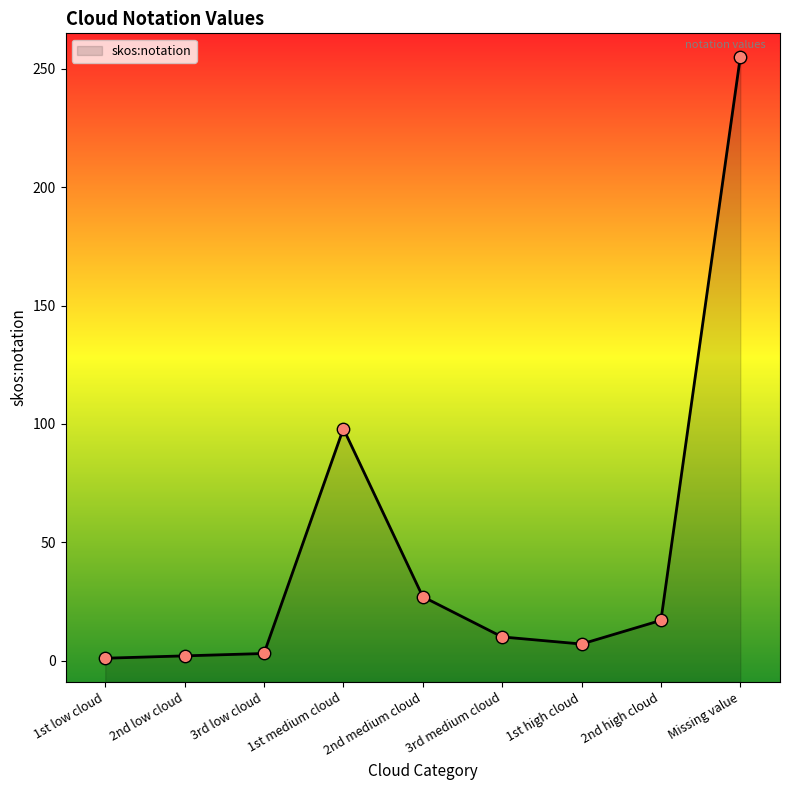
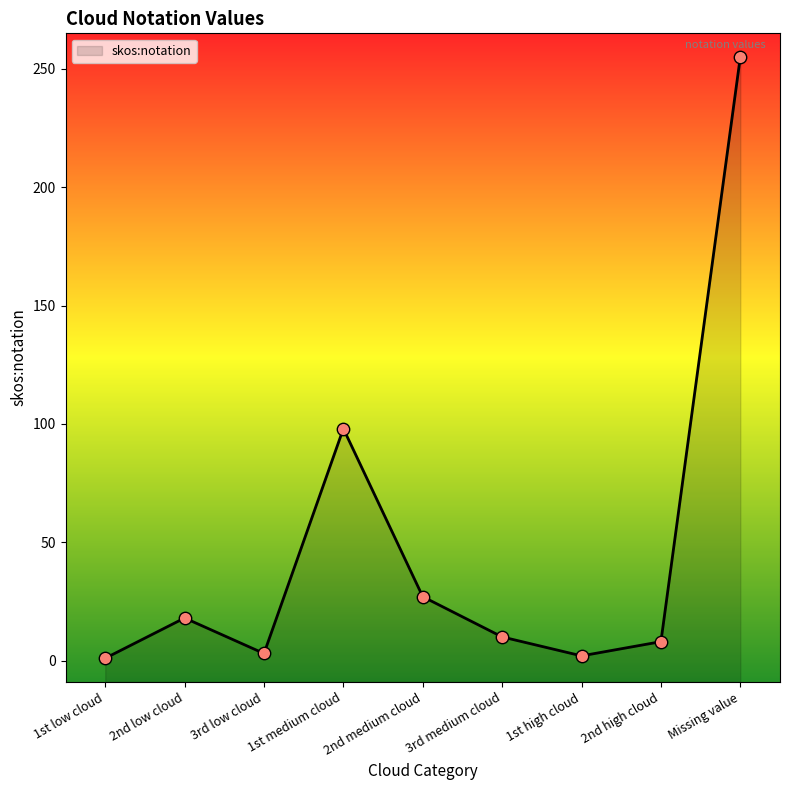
2nd low cloud: 2 -> 18
1st high cloud: 7 -> 2
2nd high cloud: 17 -> 8
